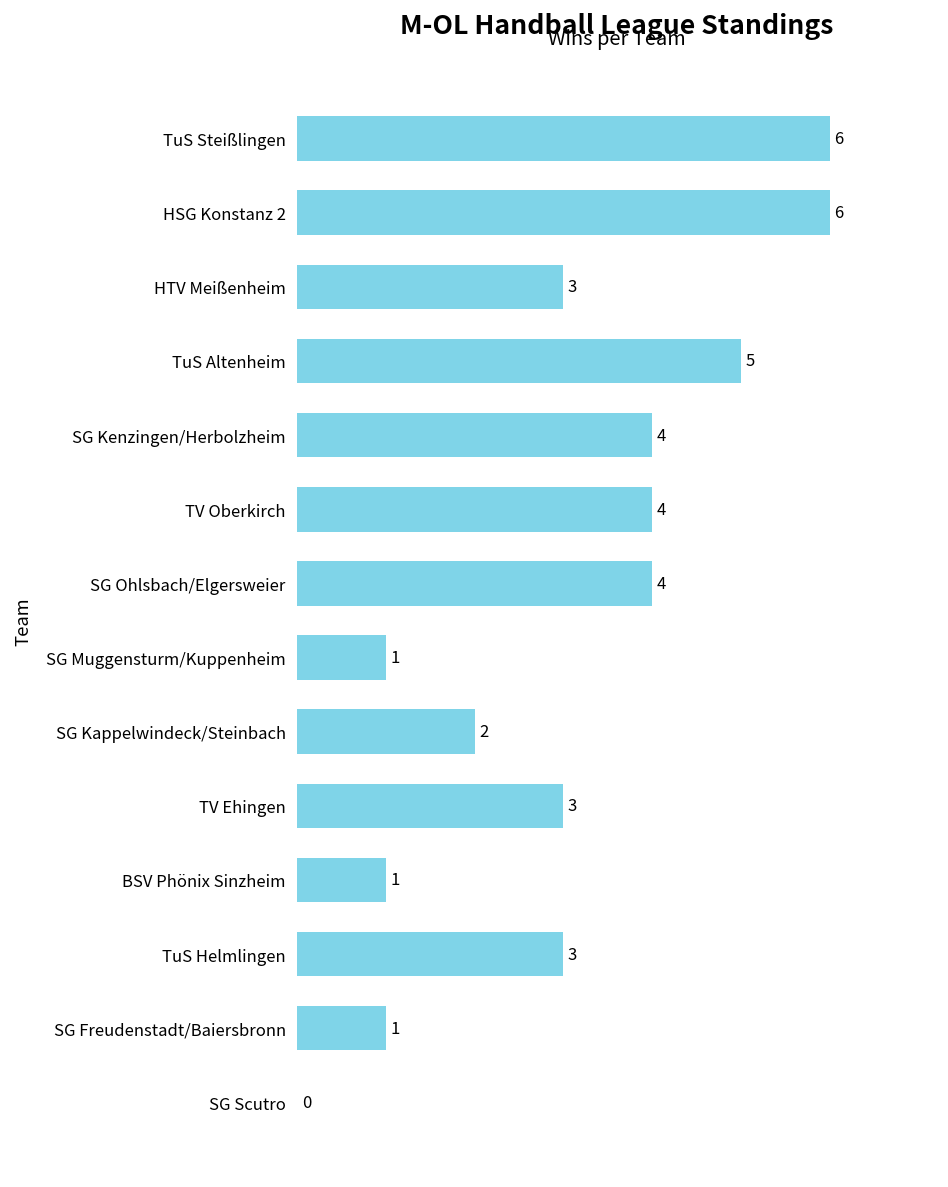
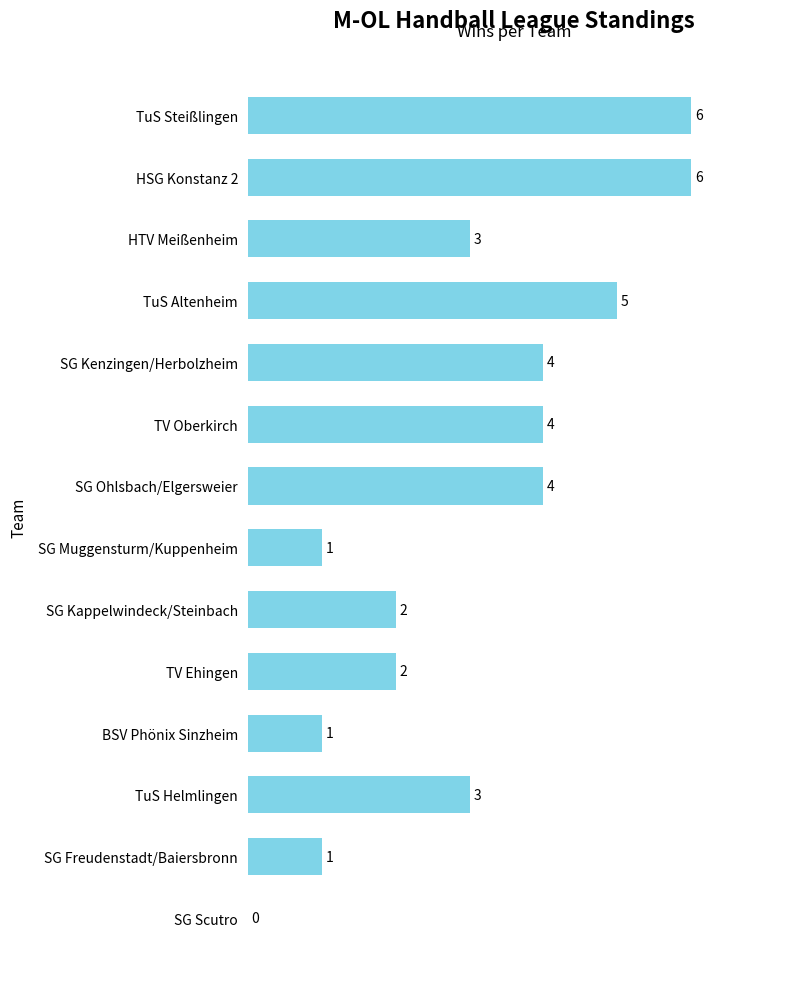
TV Ehingen: 3 -> 2
